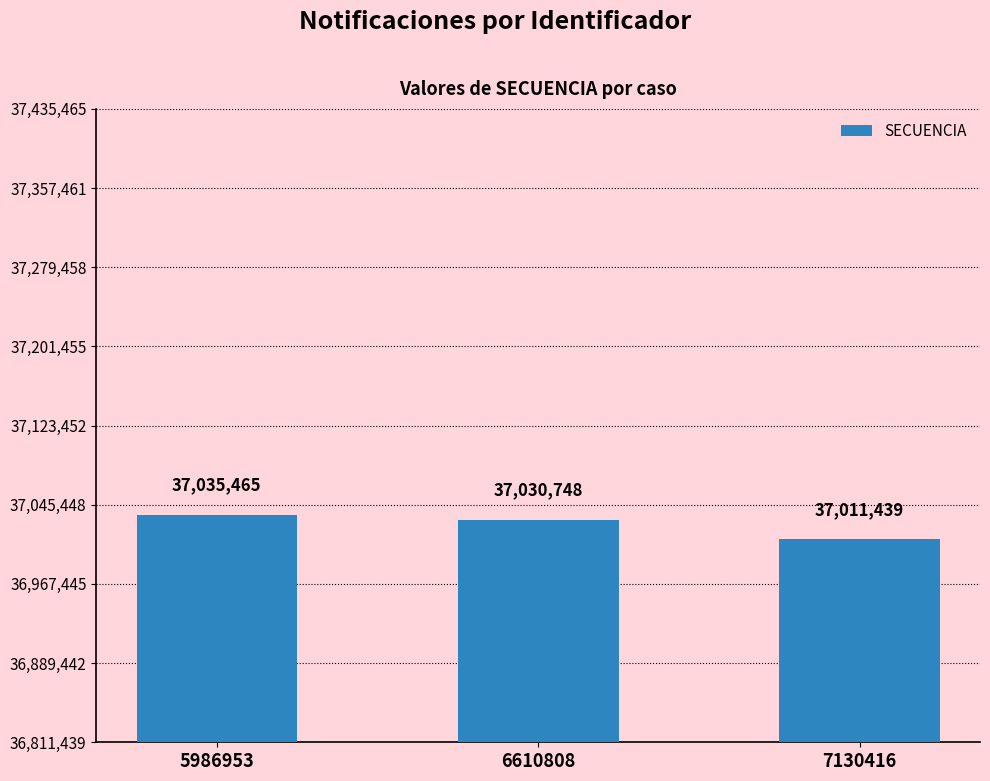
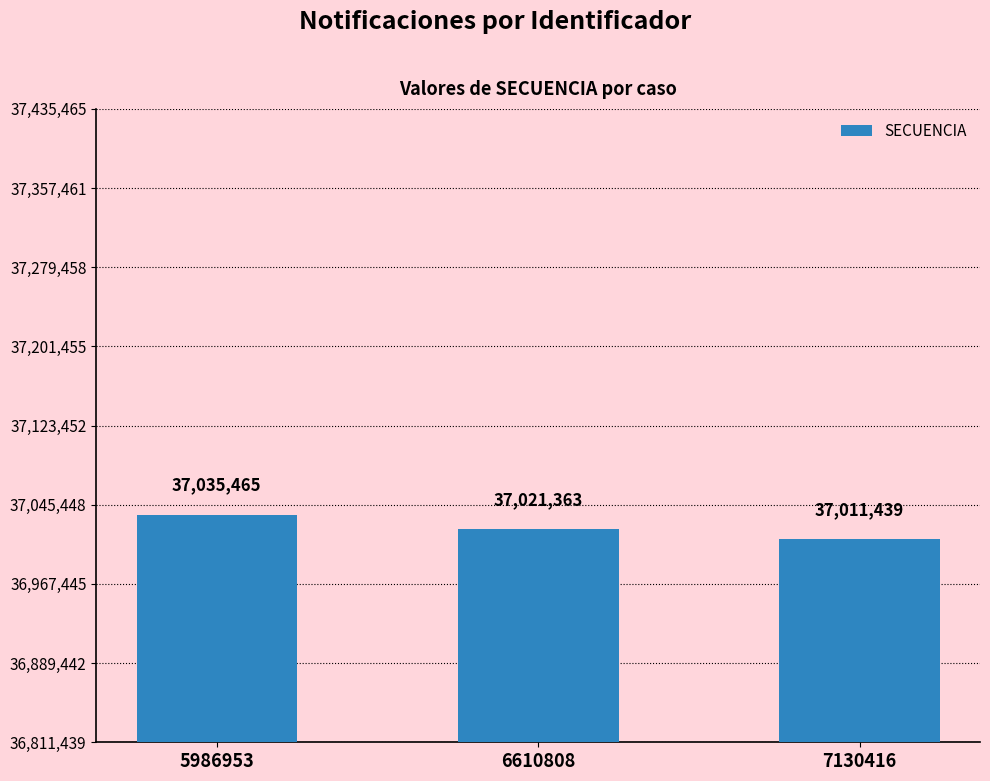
6610808: 37,030,748 -> 37,021,363
